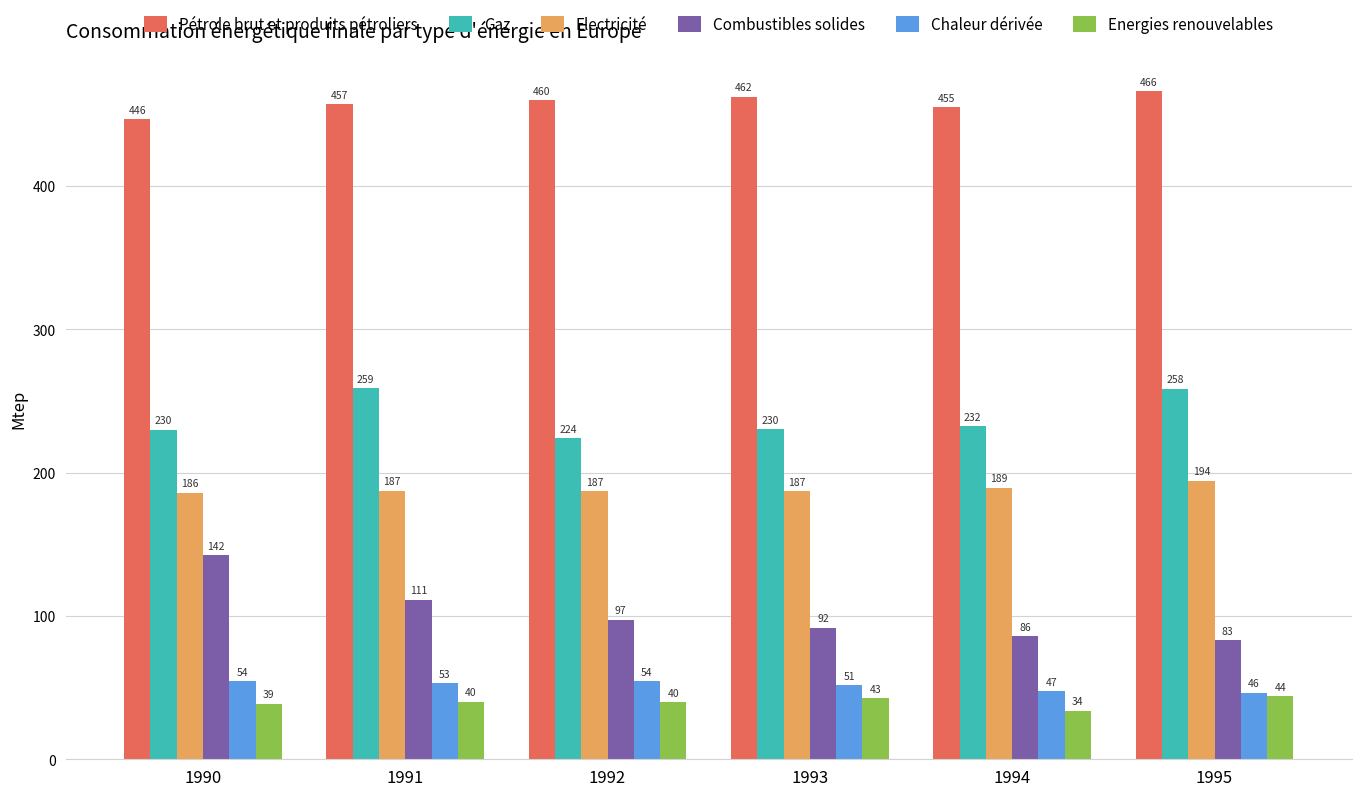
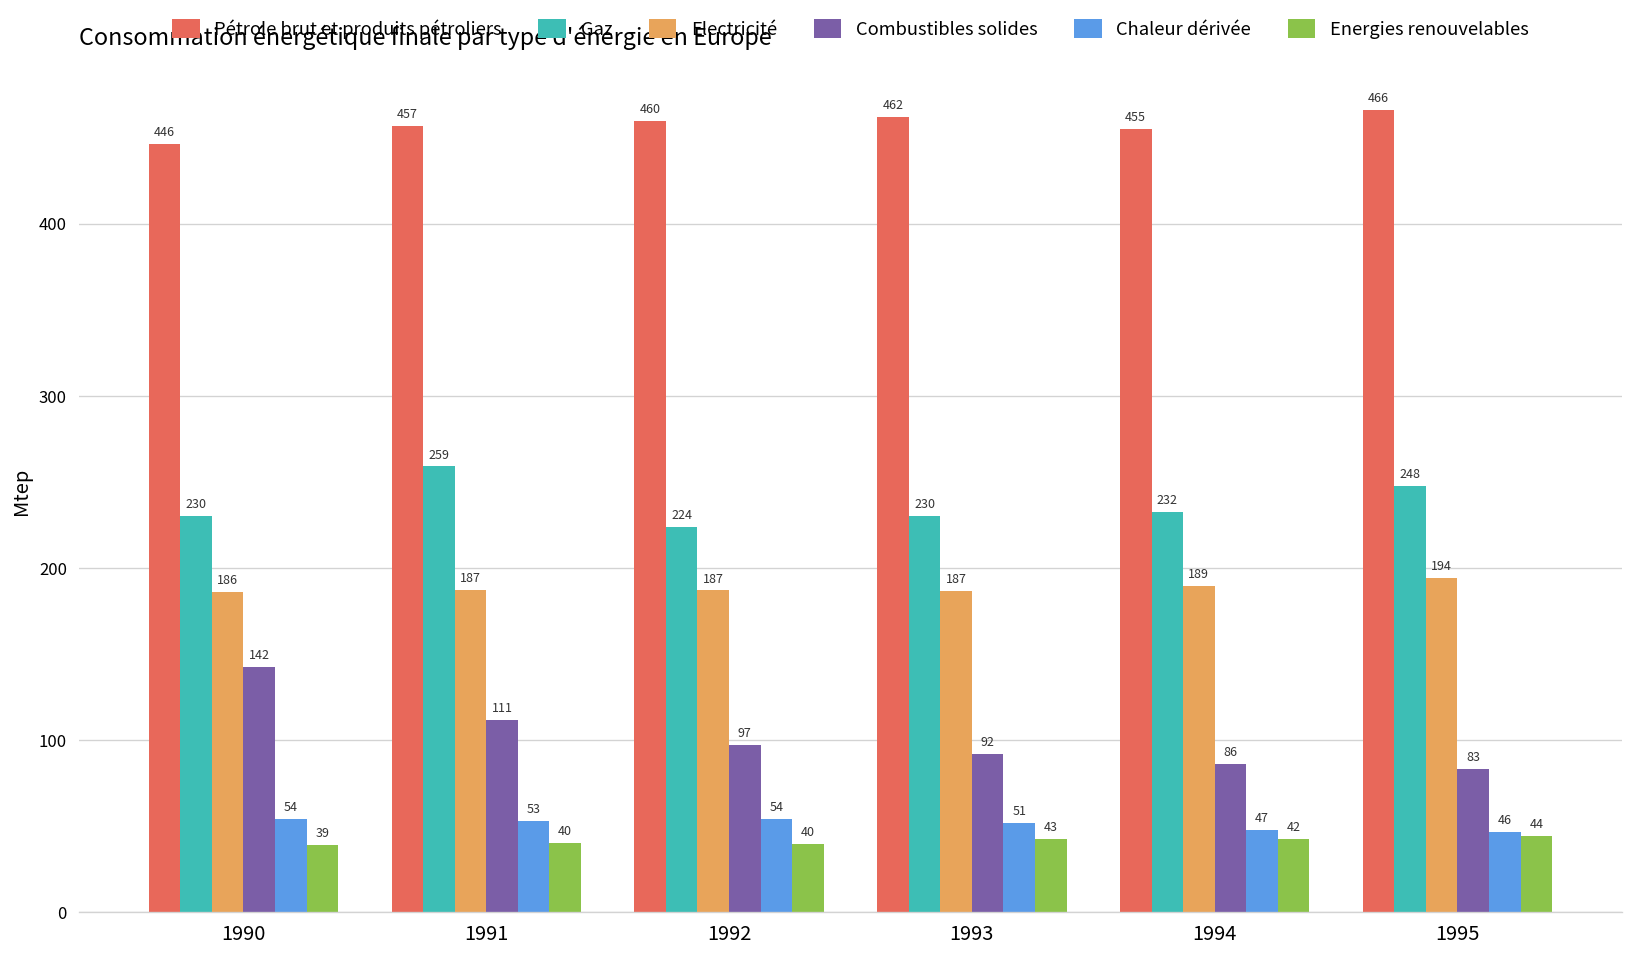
Energies renouvelables, 1994: 34 -> 42
Gaz, 1995: 258 -> 248
